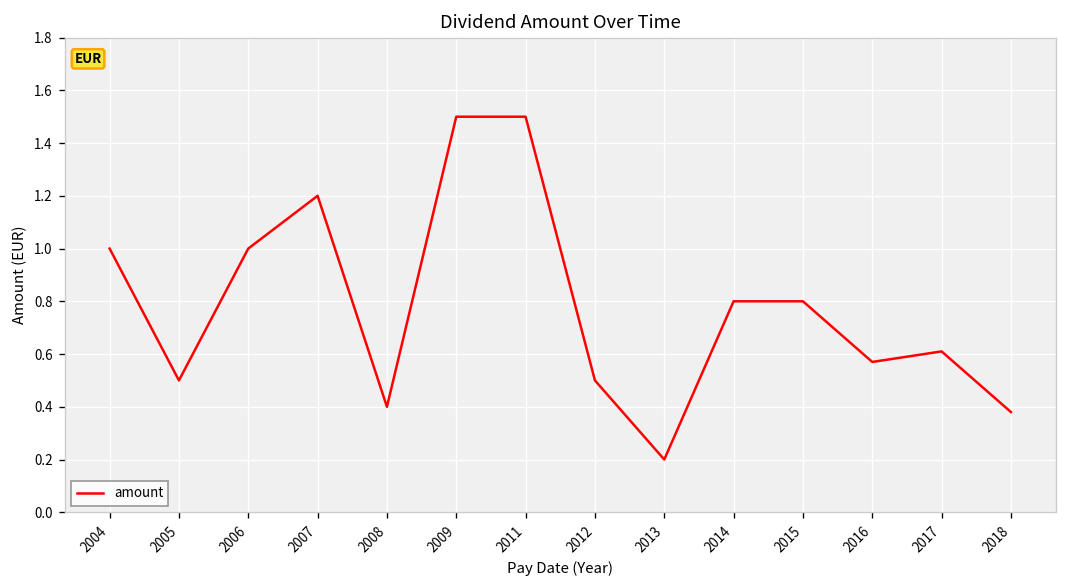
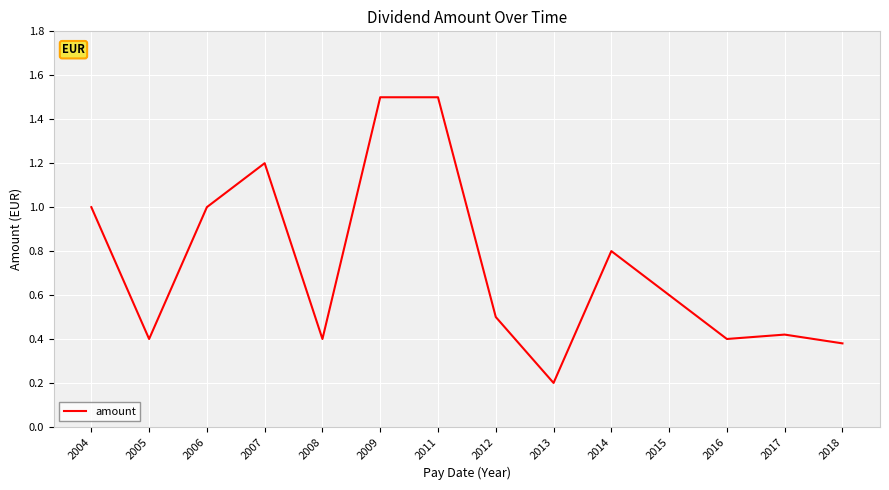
2005: 0.5 -> 0.4
2015: 0.8 -> 0.6
2016: 0.57 -> 0.40
2017: 0.61 -> 0.42
